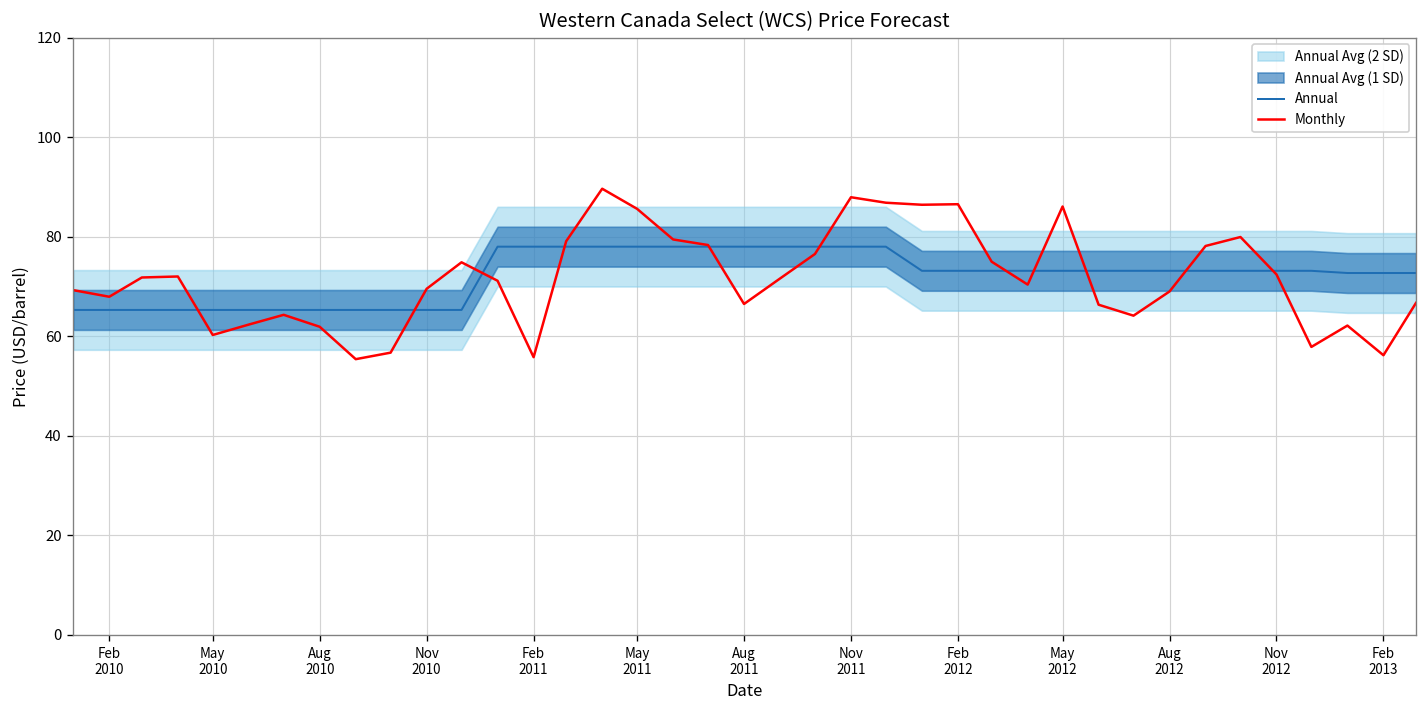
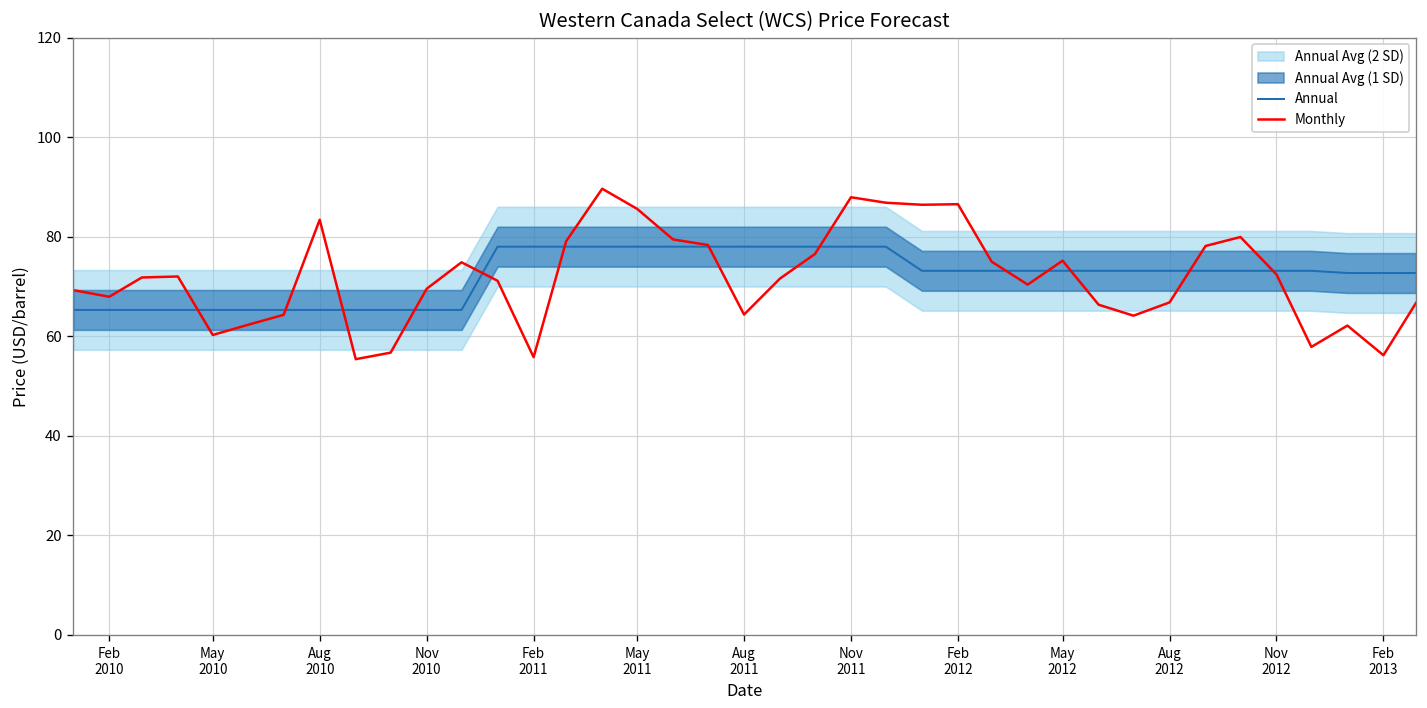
Monthly, Aug 2010: 62 -> 83
Monthly, Aug 2011: 66 -> 64
Monthly, May 2012: 86 -> 75
Monthly, Aug 2012: 69 -> 67
